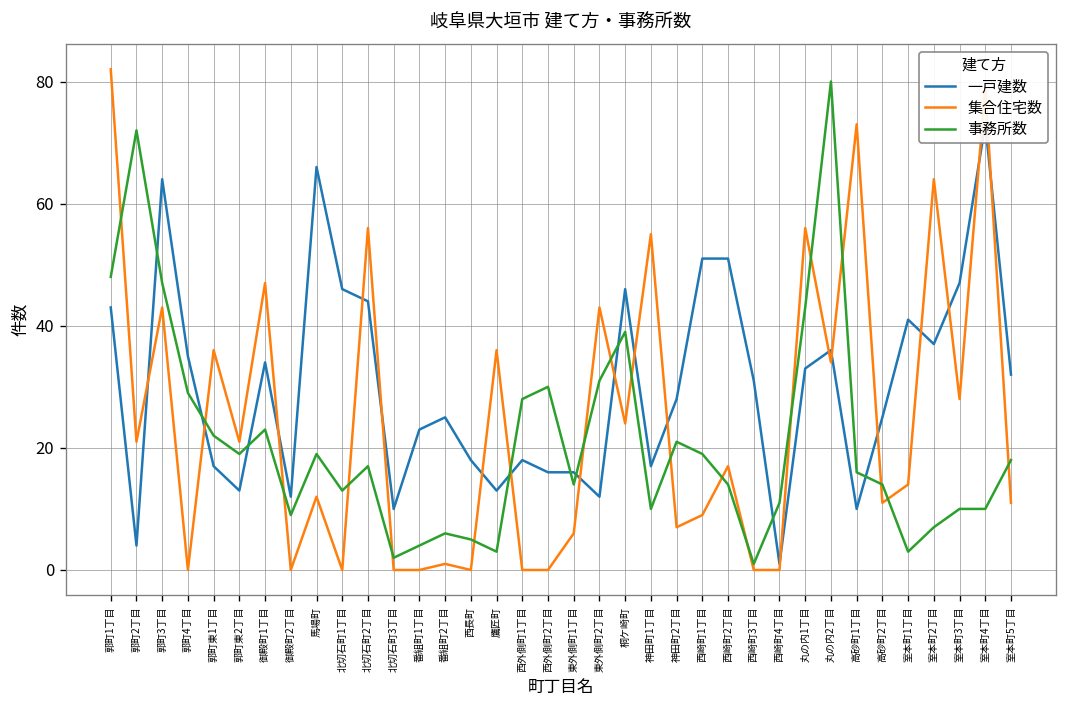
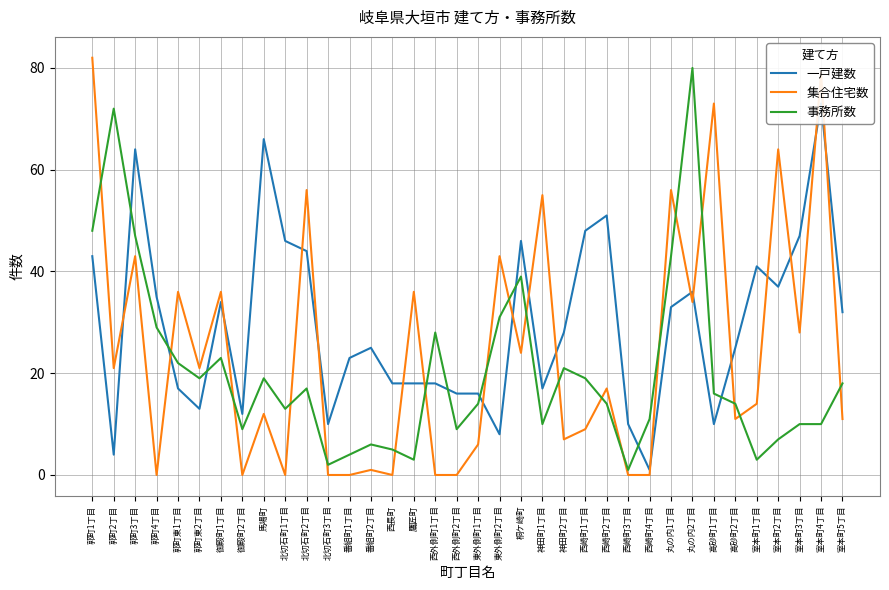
集合住宅数, 御殿町1丁目: 47 -> 36
一戸建数, 鷹匠町: 13 -> 18
事務所数, 西外側町2丁目: 30 -> 9
一戸建数, 東外側町2丁目: 12 -> 8
一戸建数, 西崎町1丁目: 51 -> 48
一戸建数, 西崎町3丁目: 31 -> 10
